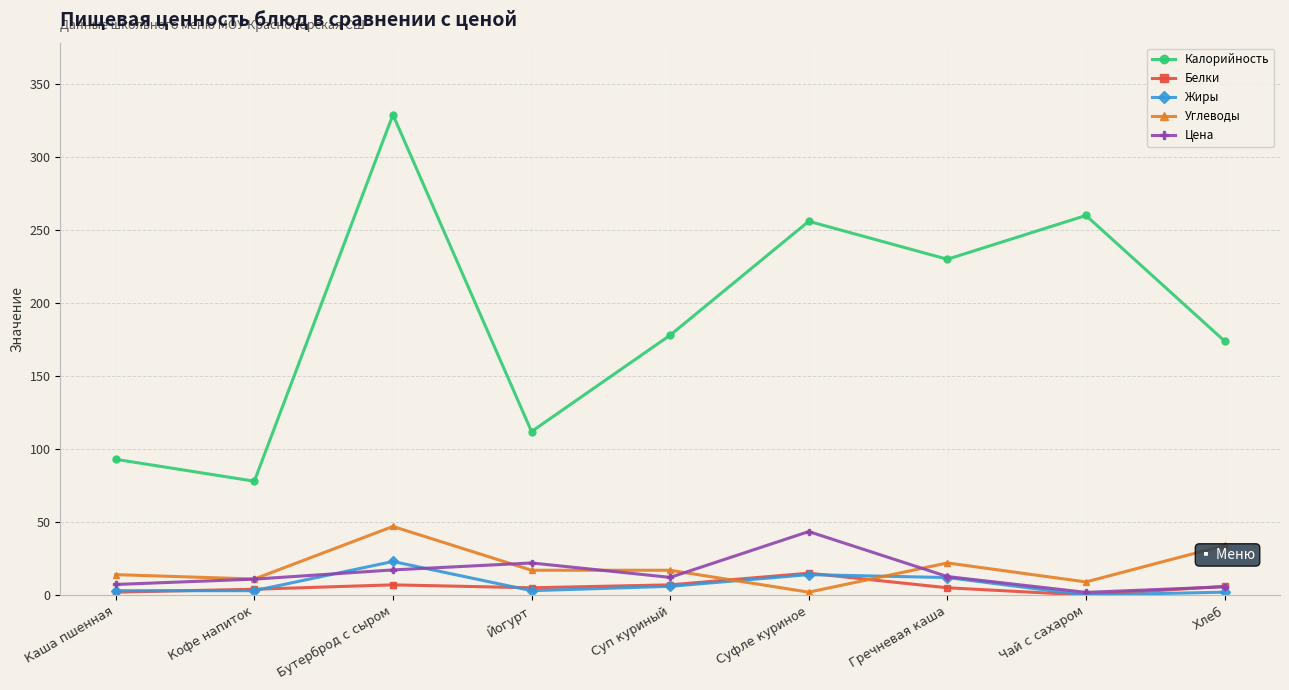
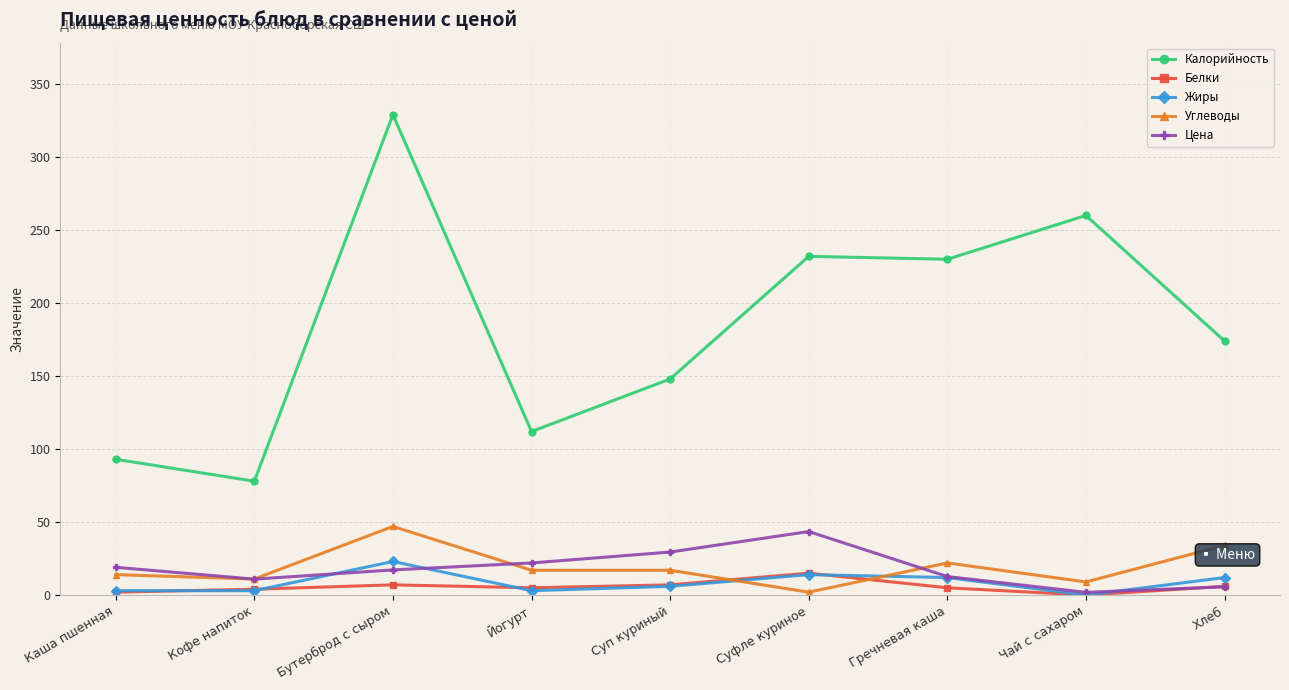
Цена, Каша пшенная: 7 -> 19
Калорийность, Суп куриный: 178 -> 148
Цена, Суп куриный: 12 -> 29
Калорийность, Суфле куриное: 256 -> 232
Жиры, Хлеб: 2 -> 12
